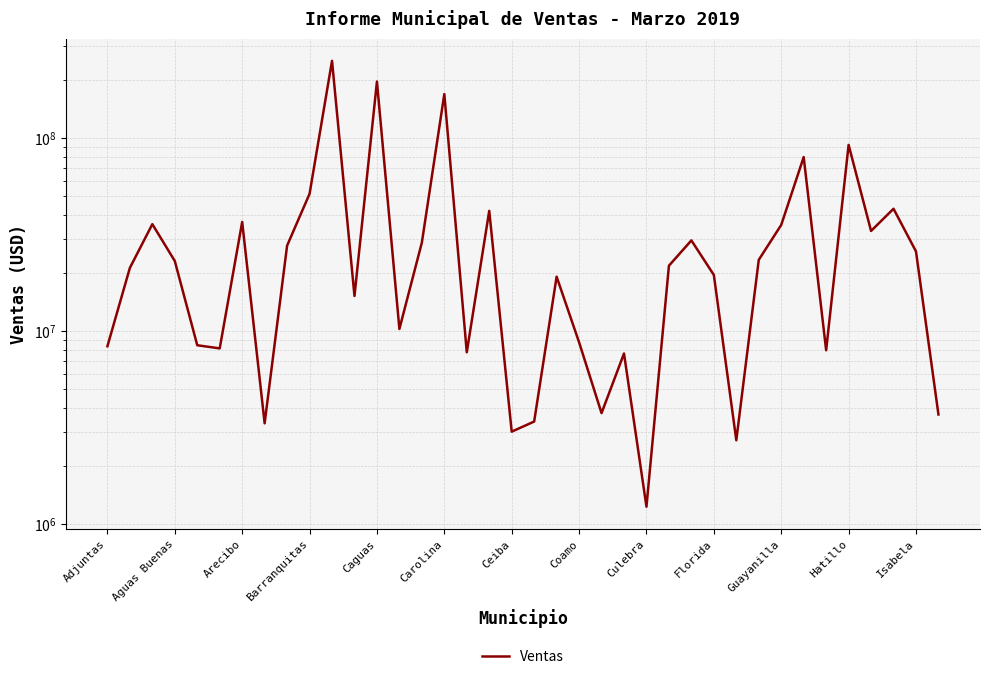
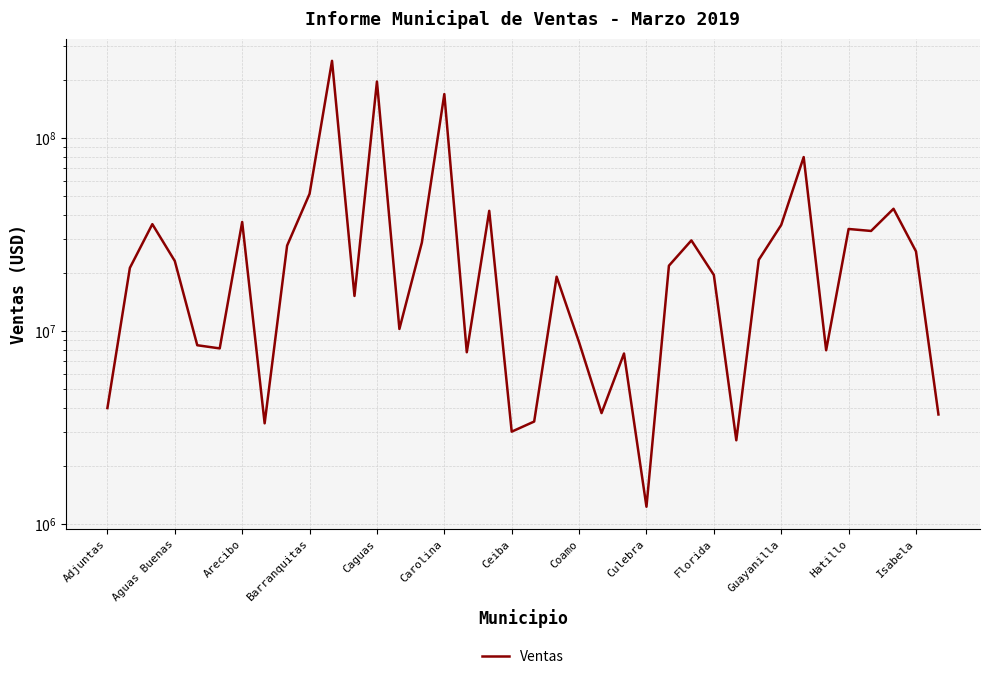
Adjuntas: 8300000 -> 4000000
Hatillo: 90000000 -> 34000000
